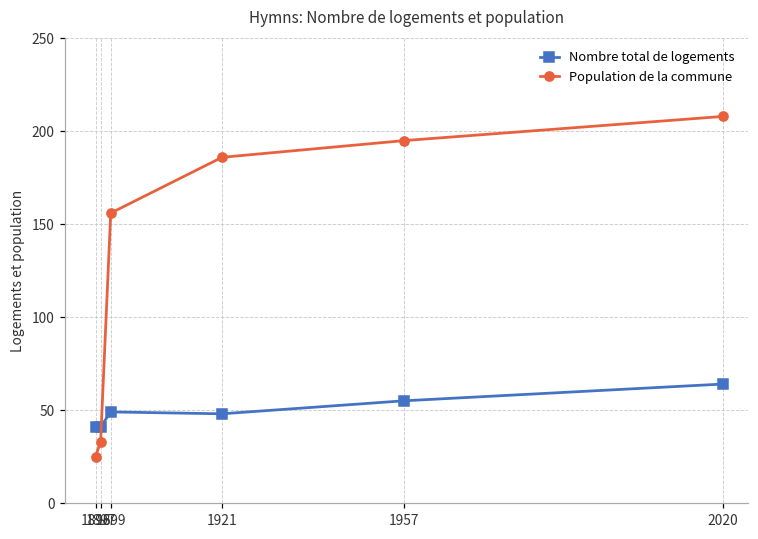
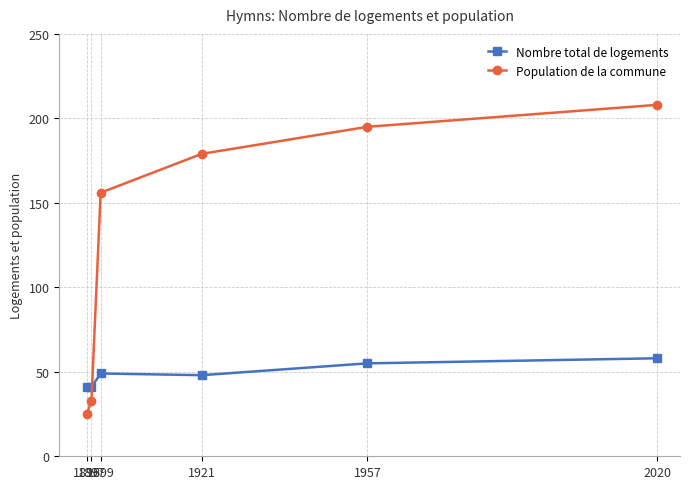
Population de la commune, 1921: 186 -> 179
Nombre total de logements, 2020: 64 -> 58
